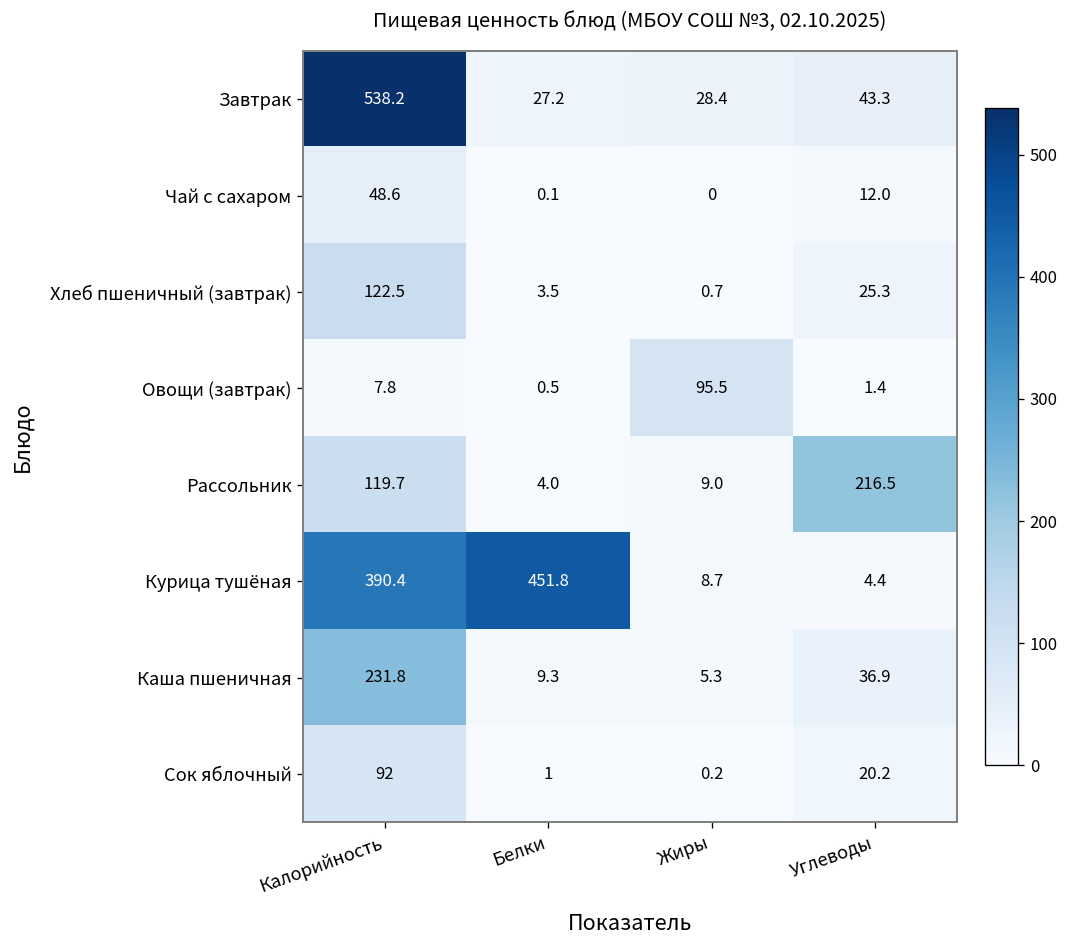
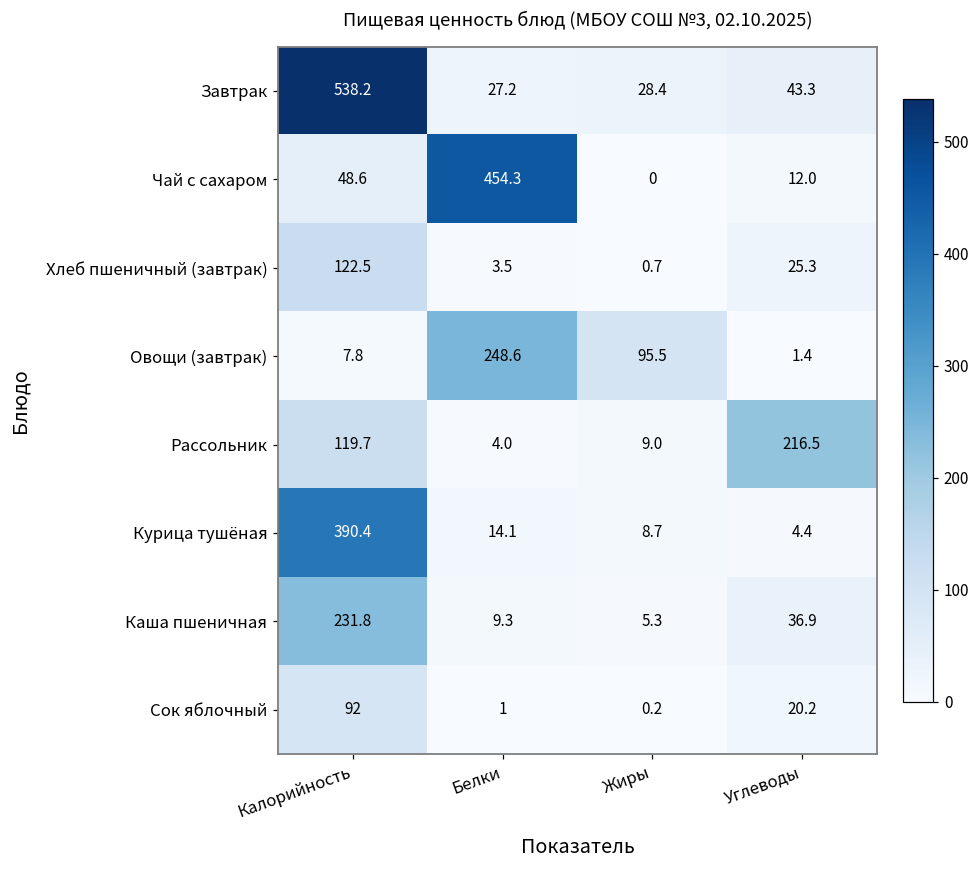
Чай с сахаром, Белки: 0.1 -> 454.3
Овощи (завтрак), Белки: 0.5 -> 248.6
Курица тушёная, Белки: 451.8 -> 14.1
